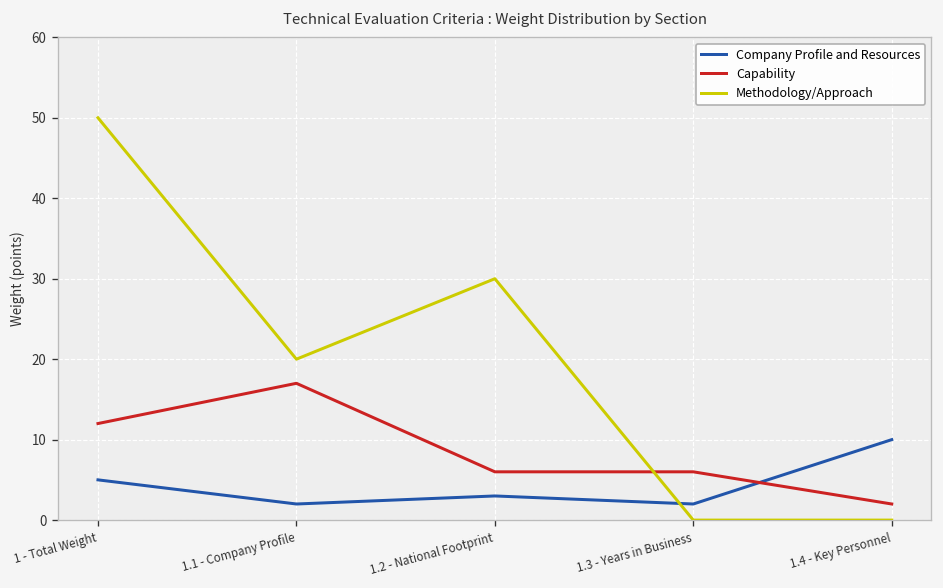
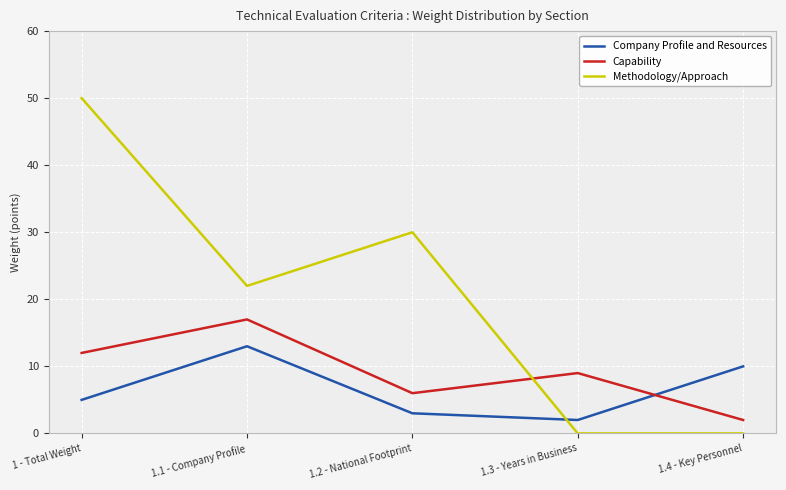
Company Profile and Resources, 1.1 - Company Profile: 2 -> 13
Methodology/Approach, 1.1 - Company Profile: 20 -> 22
Capability, 1.3 - Years in Business: 6 -> 9
